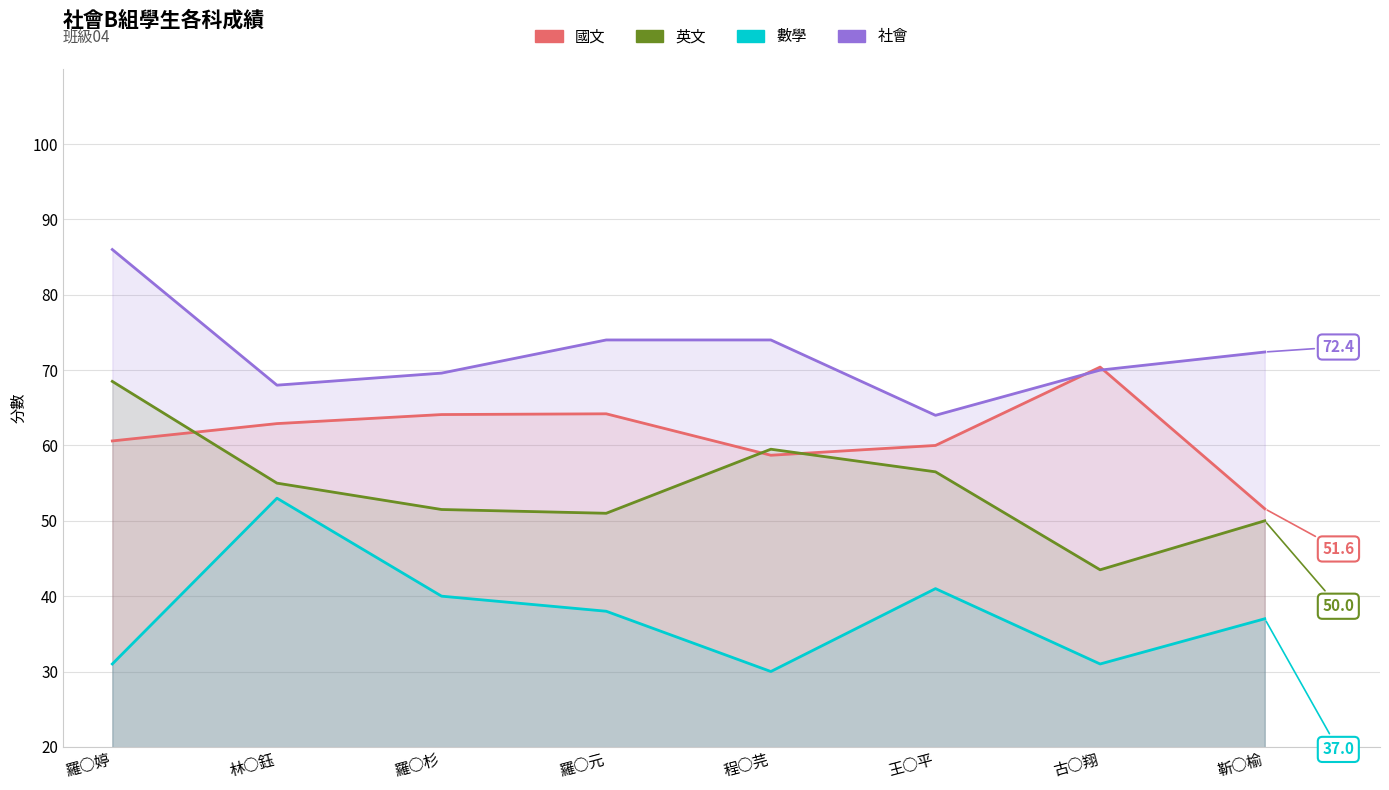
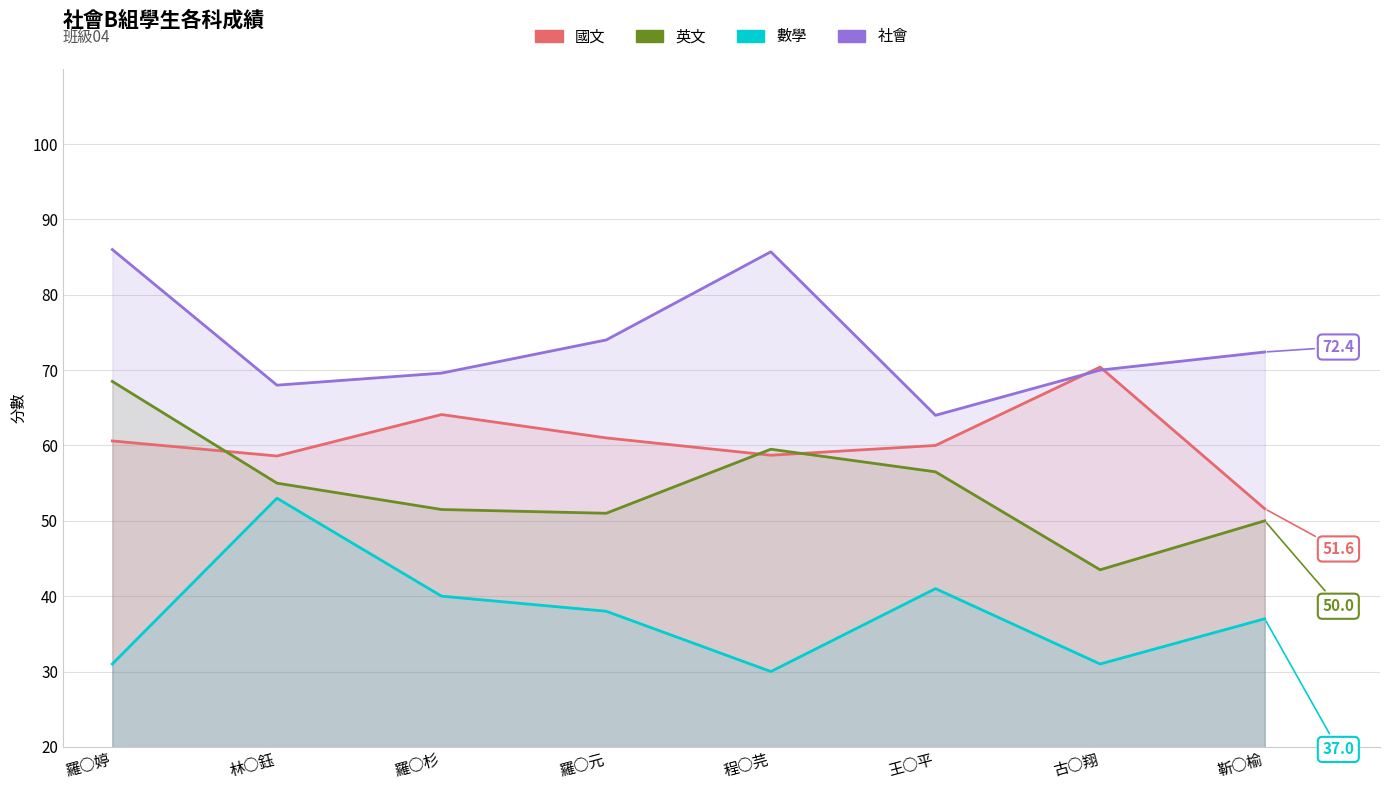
國文, 林○鈺: 63 -> 59
國文, 羅○元: 64 -> 61
社會, 程○芫: 74 -> 86
